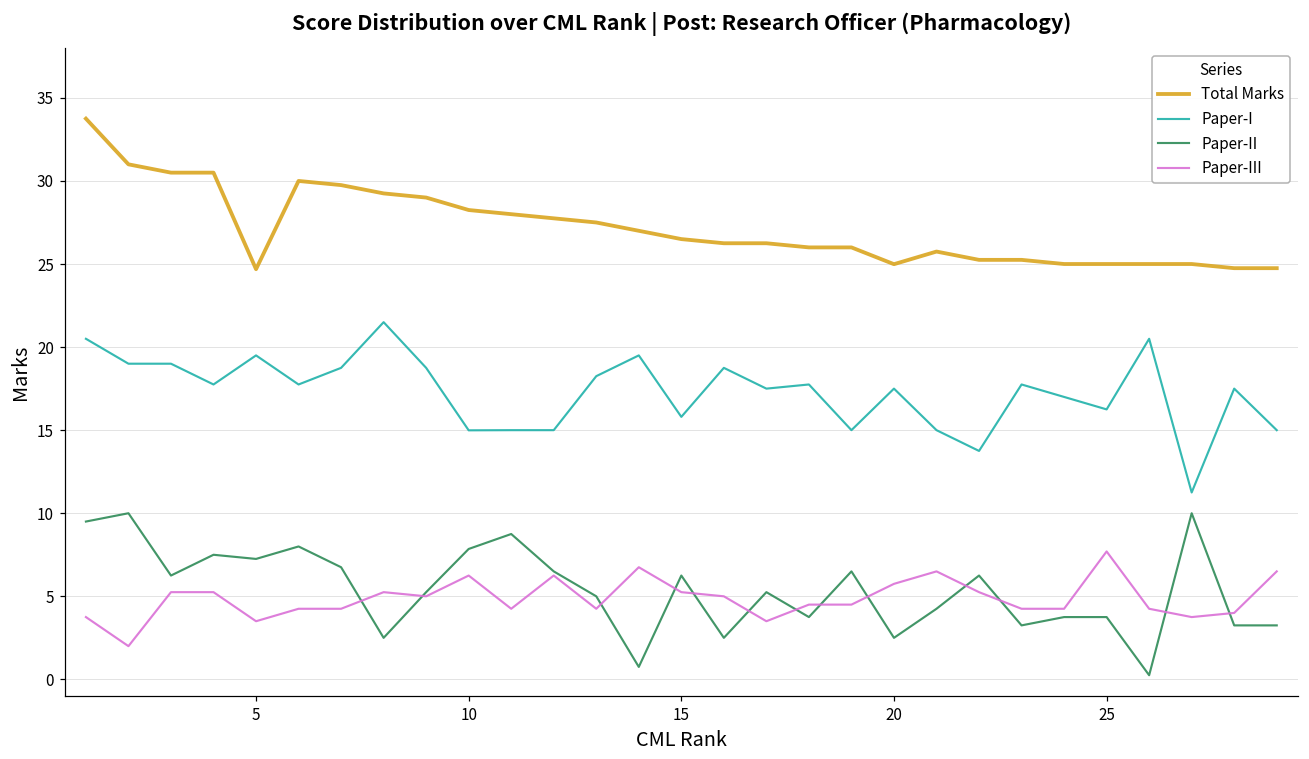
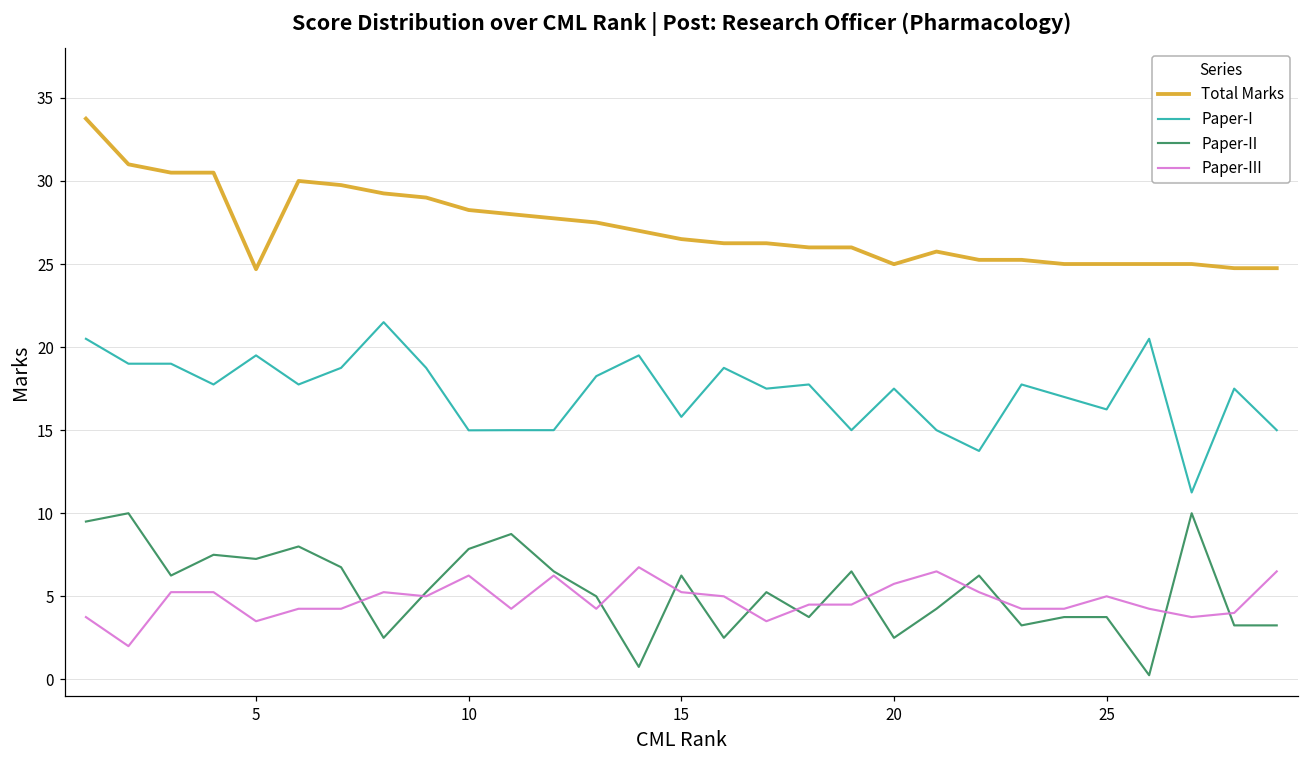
Paper-III, 25: 7.7 -> 5.0
